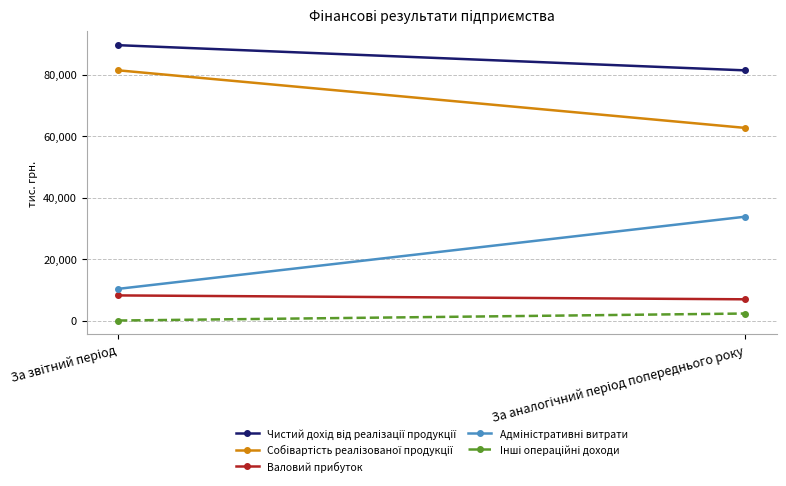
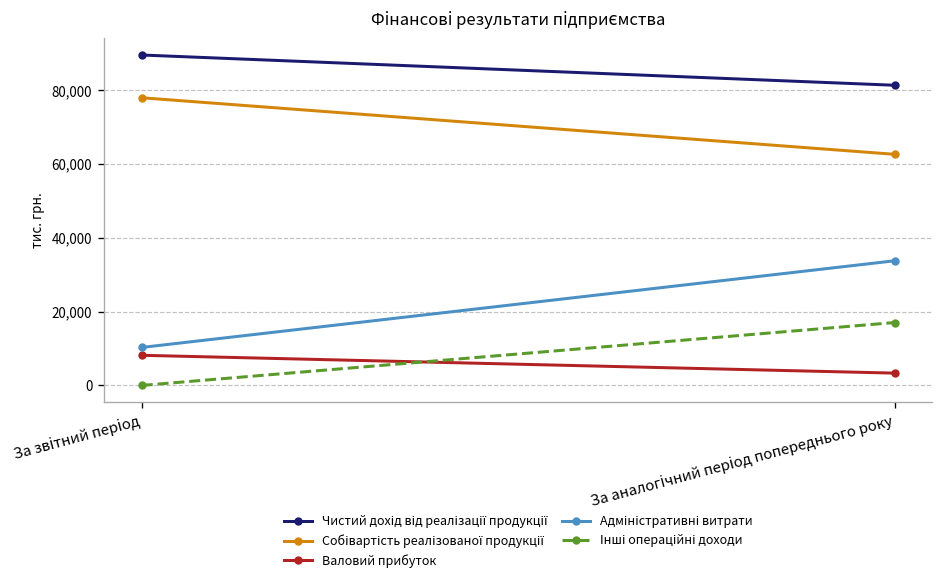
Собівартість реалізованої продукції, За звітний період: 81,000 -> 78,000
Валовий прибуток, За аналогічний період попереднього року: 7,000 -> 3,000
Інші операційні доходи, За аналогічний період попереднього року: 2,000 -> 17,000
